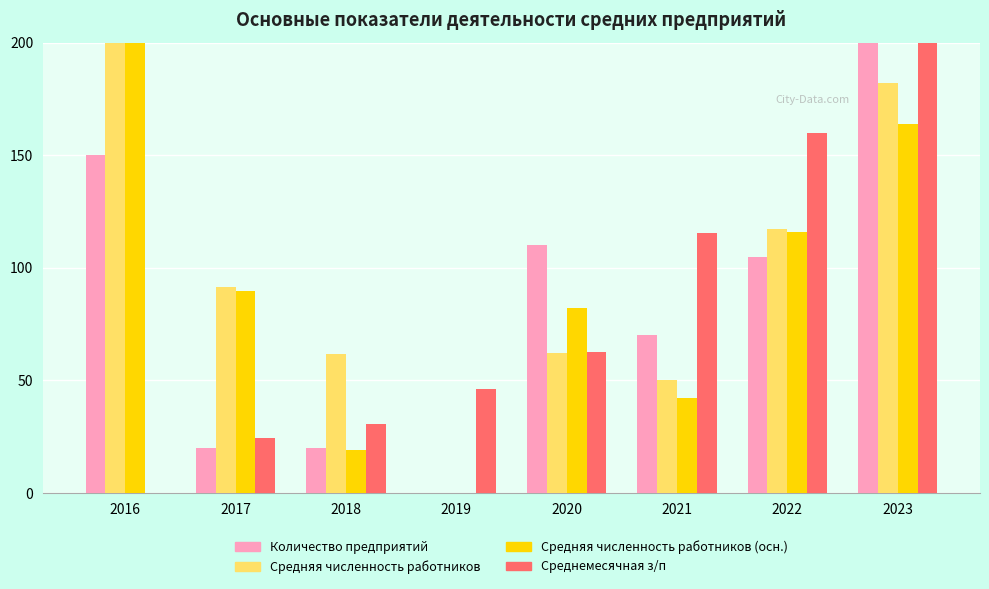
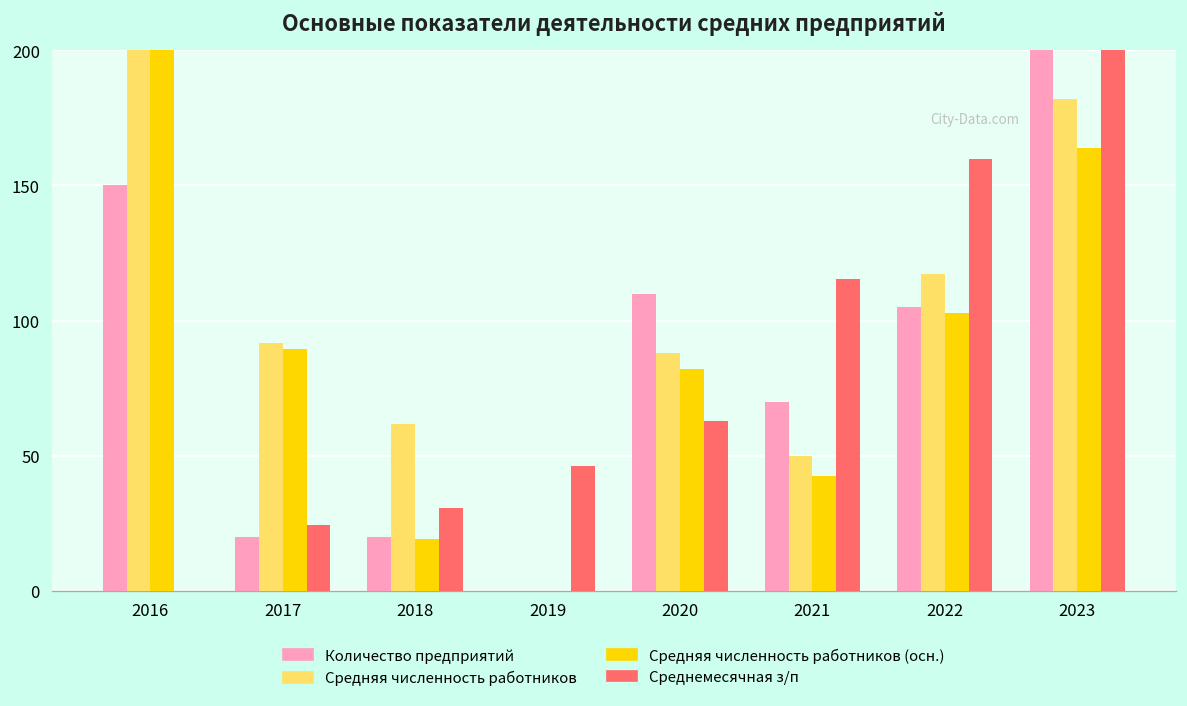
Средняя численность работников, 2020: 62 -> 88
Средняя численность работников (осн.), 2022: 116 -> 103
